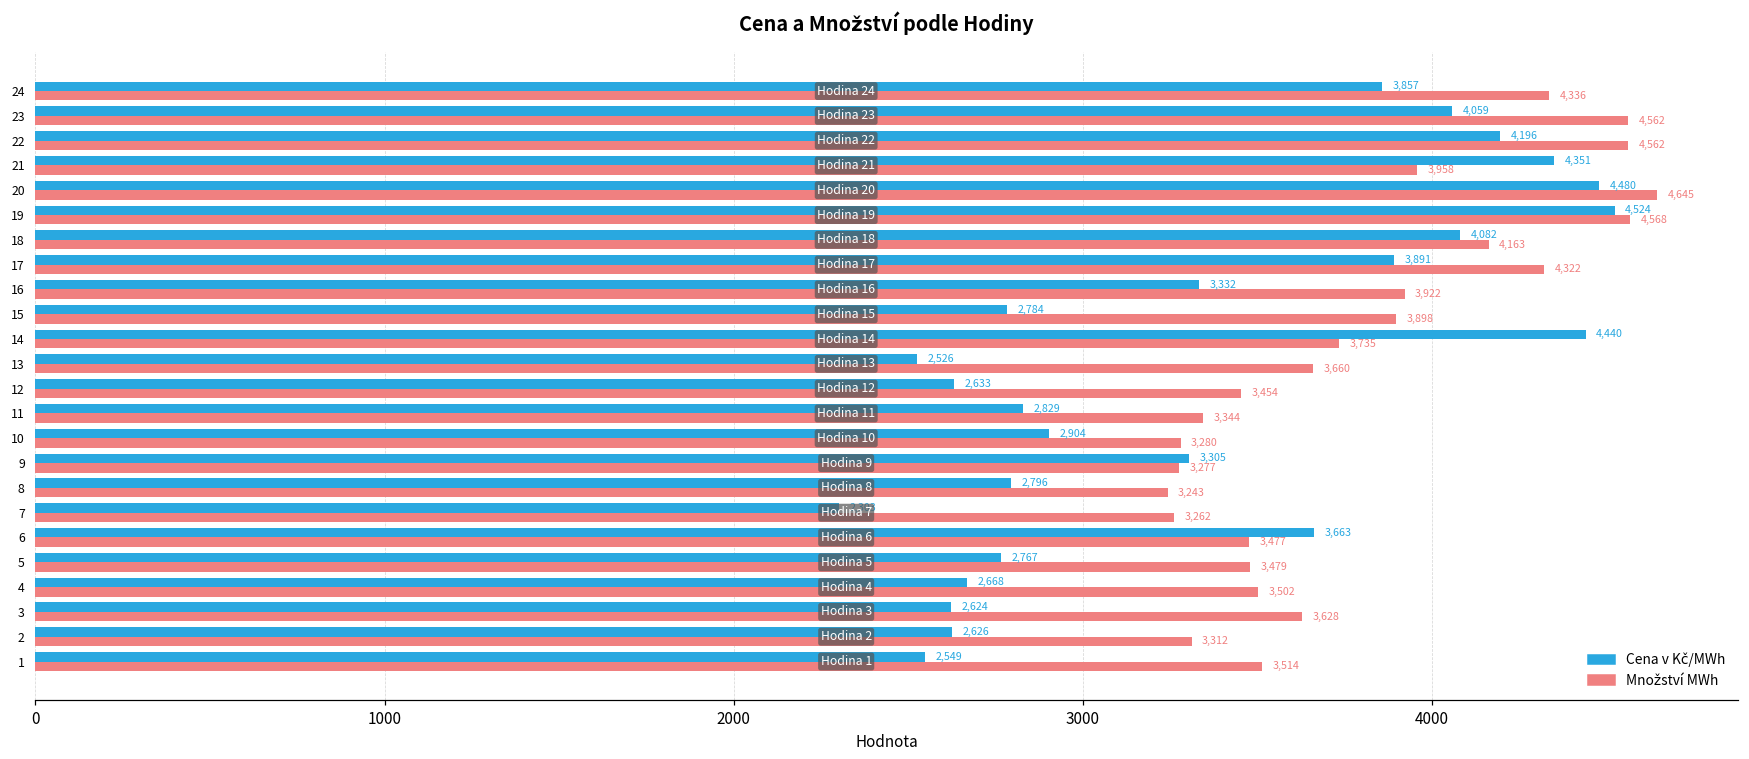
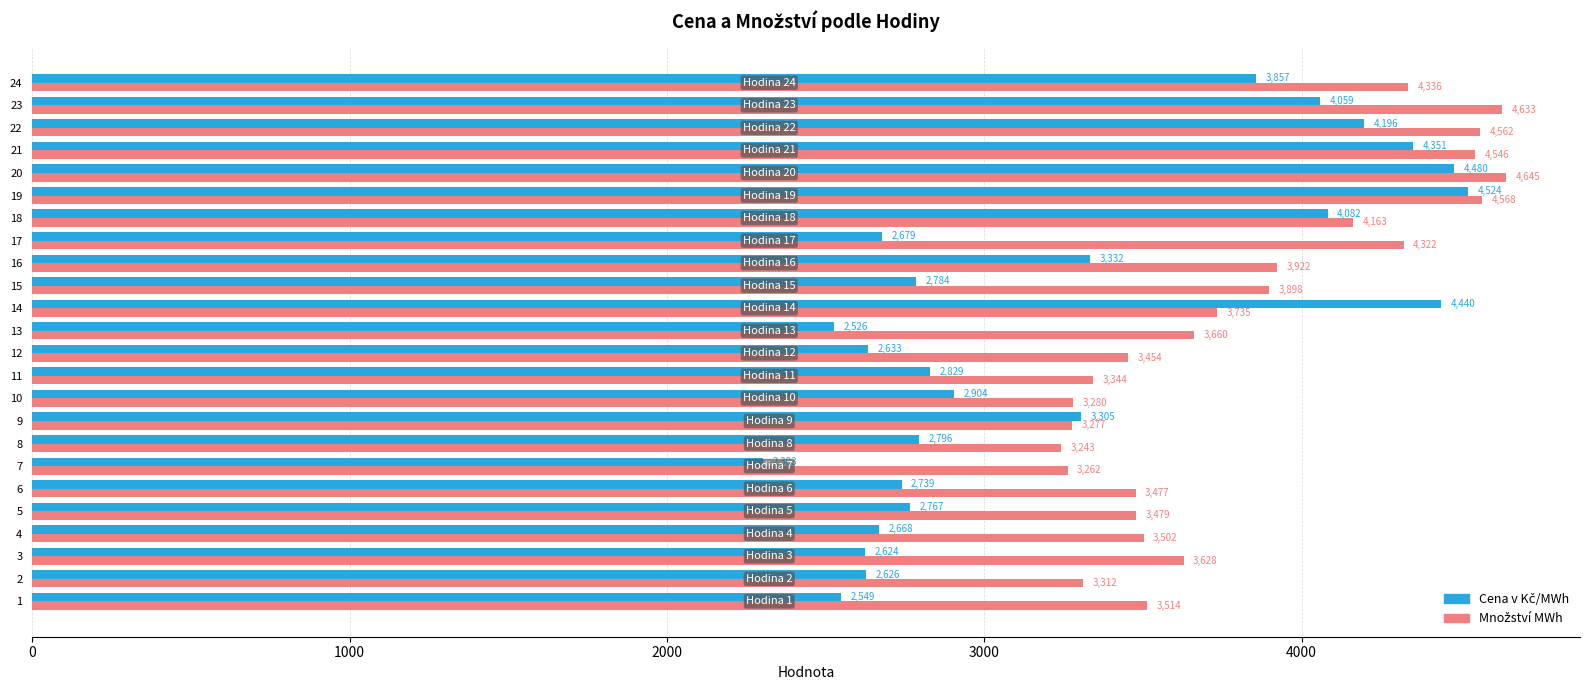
Množství MWh, 23: 4,562 -> 4,633
Množství MWh, 21: 3,958 -> 4,546
Cena v Kč/MWh, 17: 3,891 -> 2,679
Cena v Kč/MWh, 6: 3,663 -> 2,739
